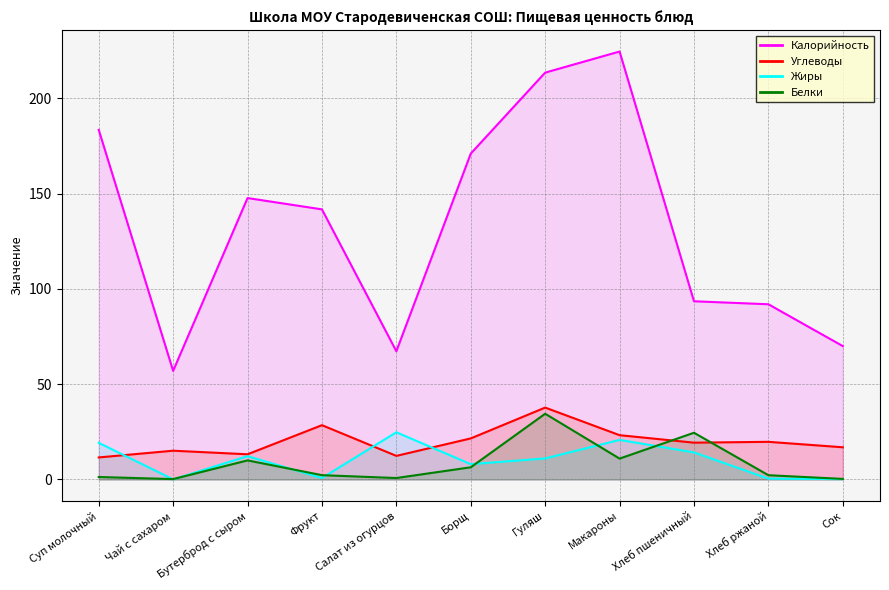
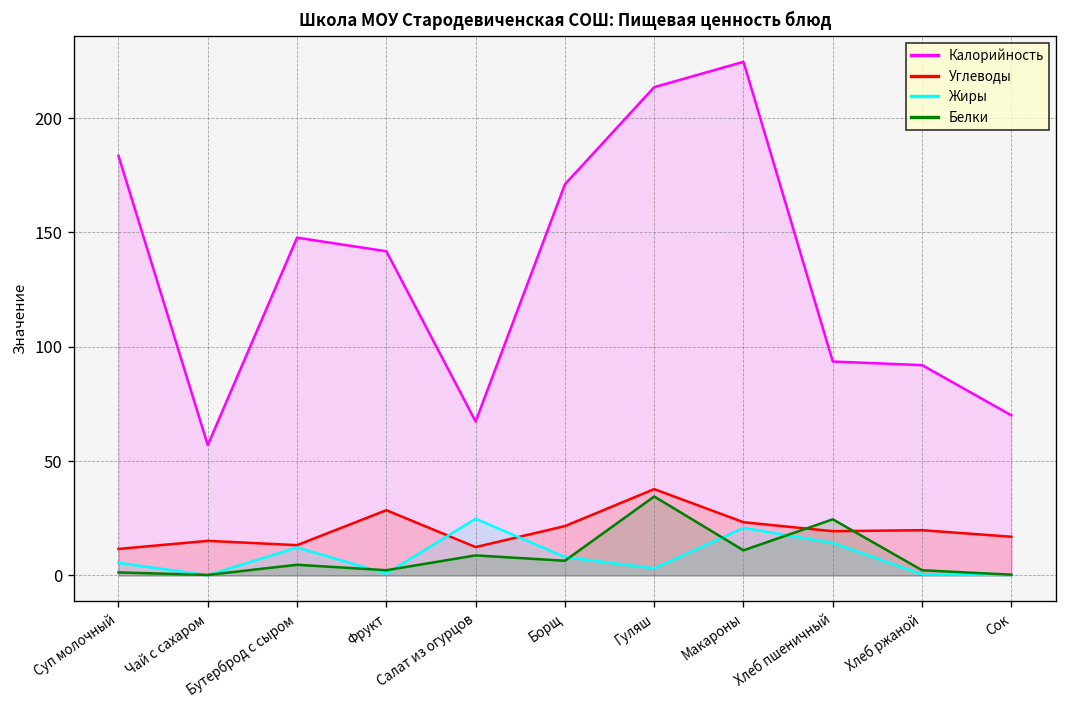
Жиры, Суп молочный: 19 -> 5
Белки, Бутерброд с сыром: 10 -> 5
Белки, Салат из огурцов: 1 -> 9
Жиры, Гуляш: 11 -> 3
